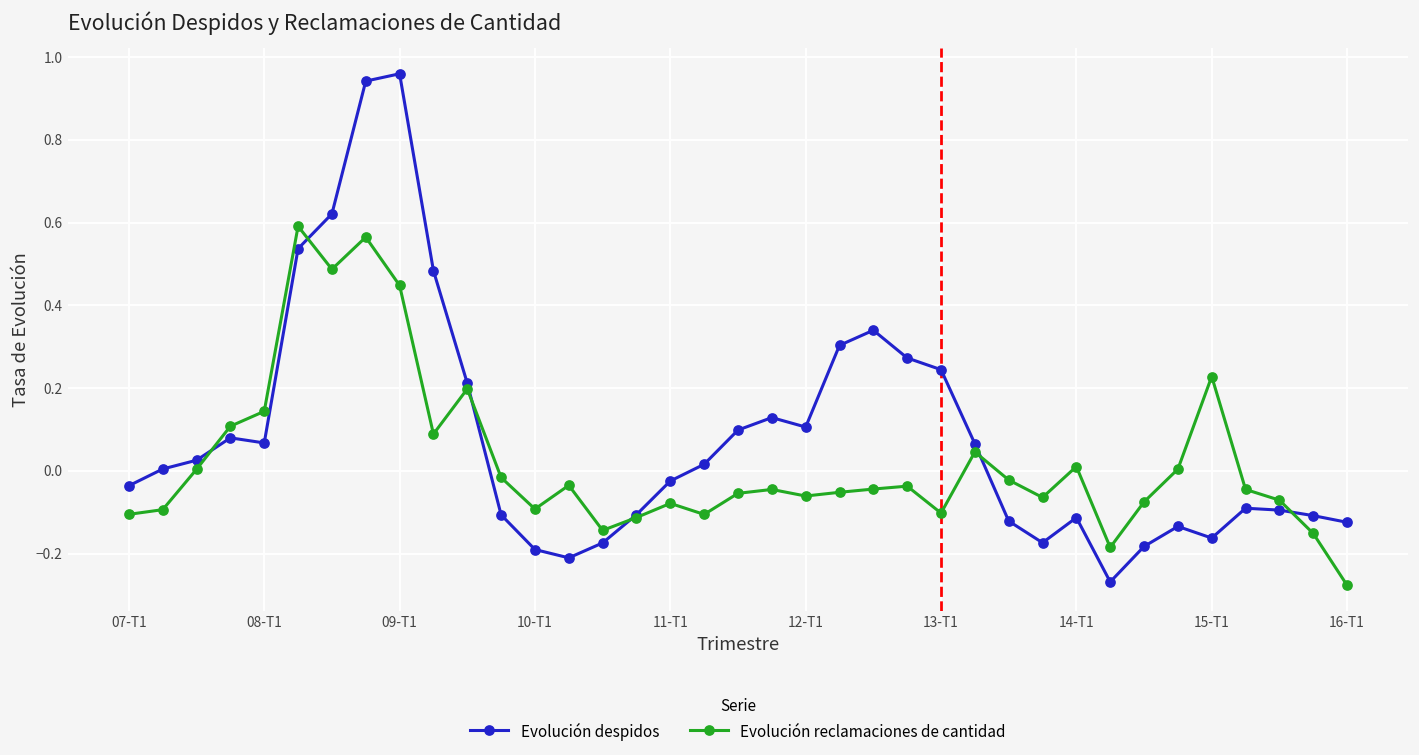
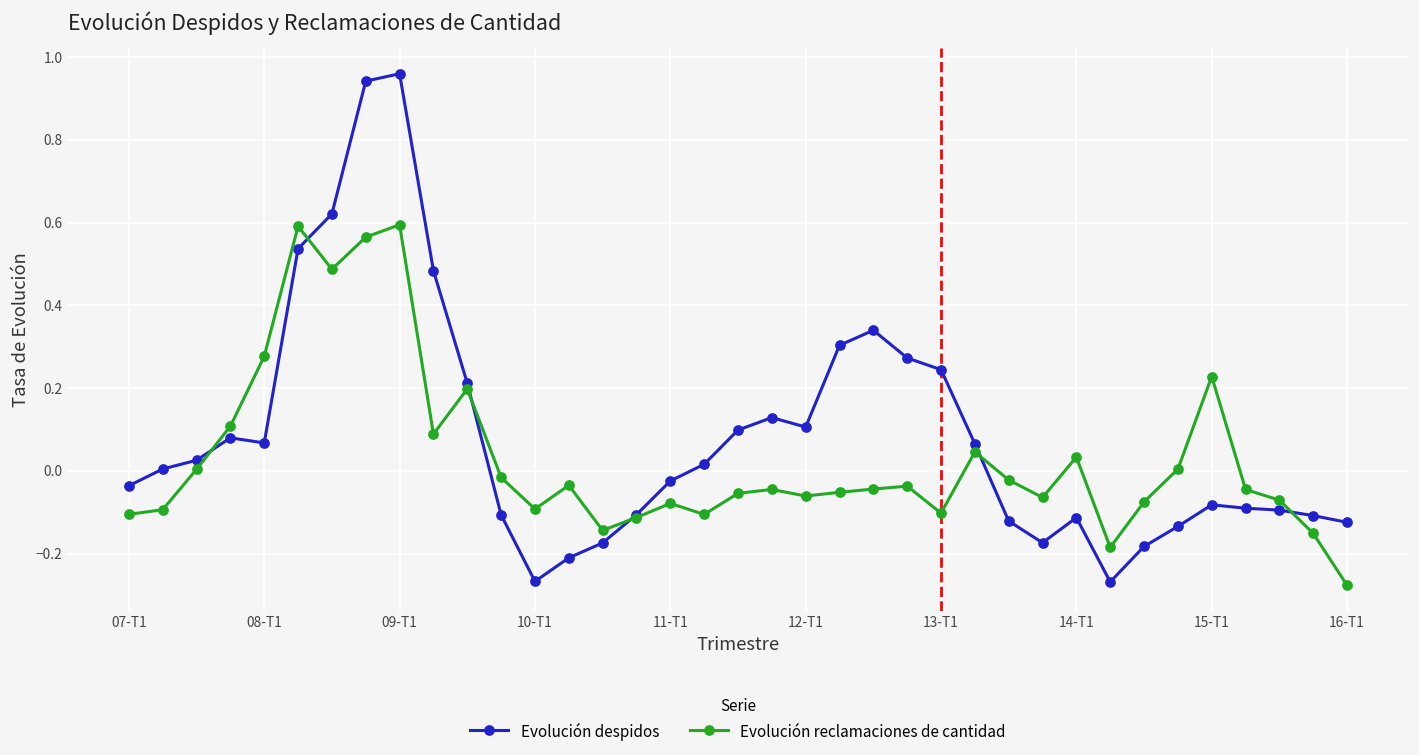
Evolución reclamaciones de cantidad, 08-T1: 0.14 -> 0.28
Evolución reclamaciones de cantidad, 09-T1: 0.45 -> 0.59
Evolución despidos, 10-T1: -0.19 -> -0.27
Evolución reclamaciones de cantidad, 14-T1: 0.01 -> 0.03
Evolución despidos, 15-T1: -0.16 -> -0.08
